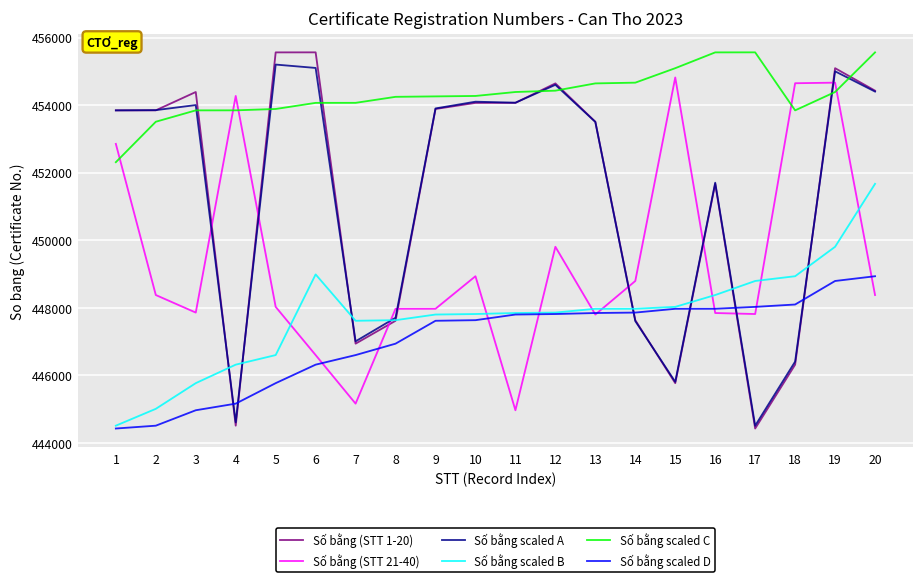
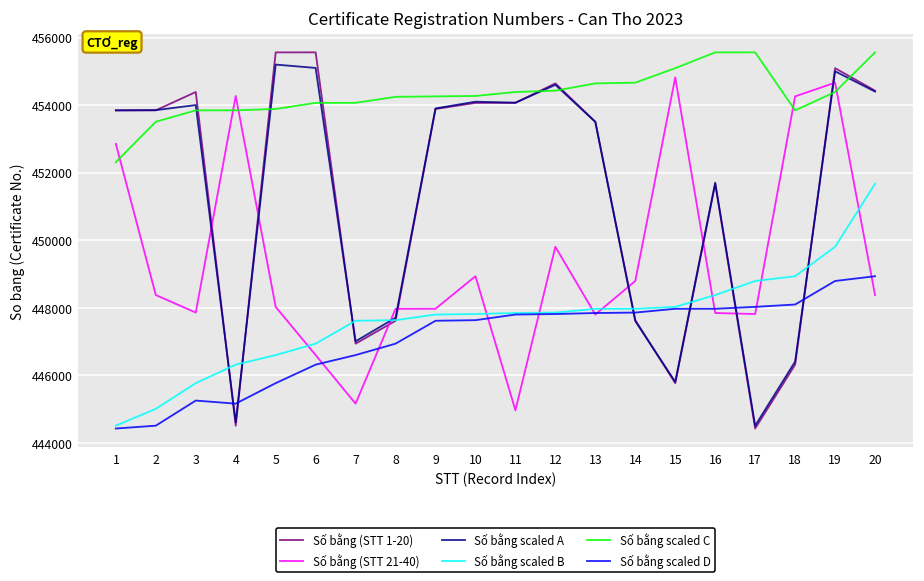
Số bằng scaled D, 3: 445000 -> 445200
Số bằng scaled B, 6: 449000 -> 446900
Số bằng (STT 21-40), 18: 454600 -> 454300
